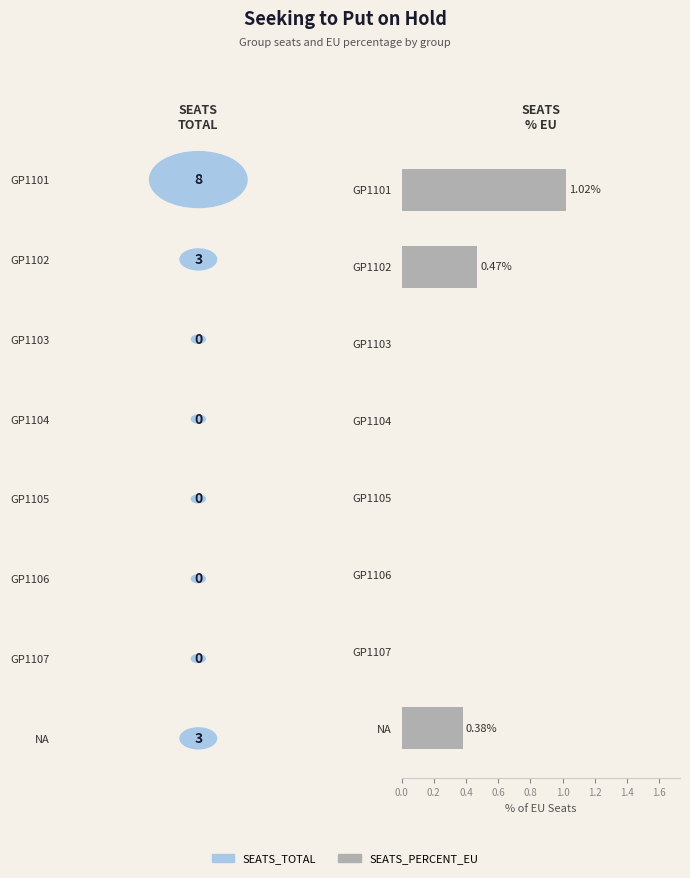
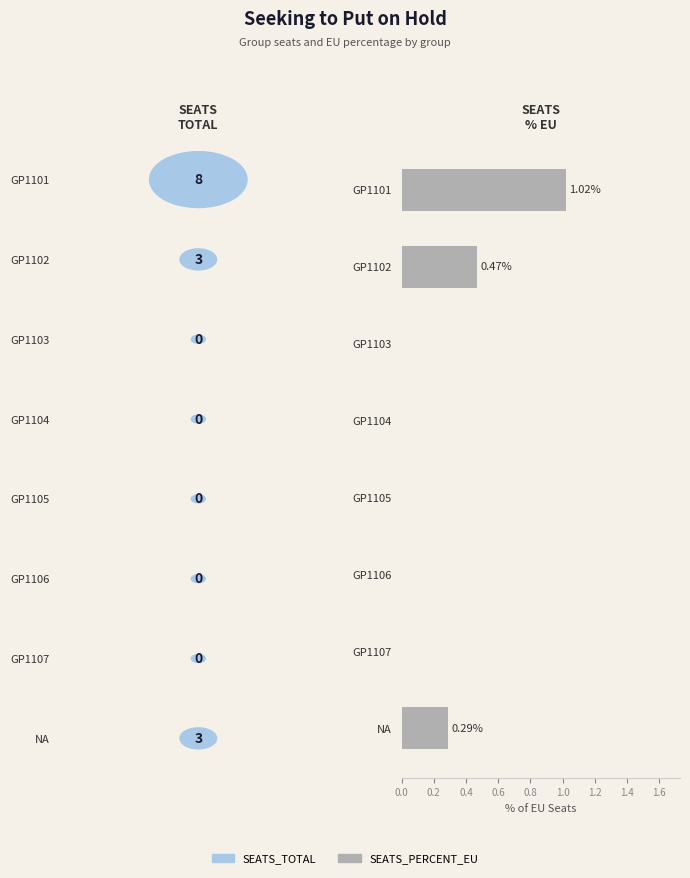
SEATS % EU, NA: 0.38% -> 0.29%
